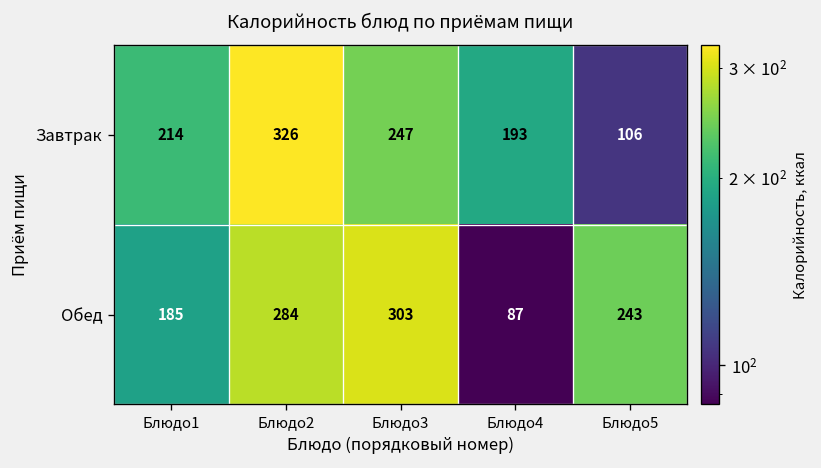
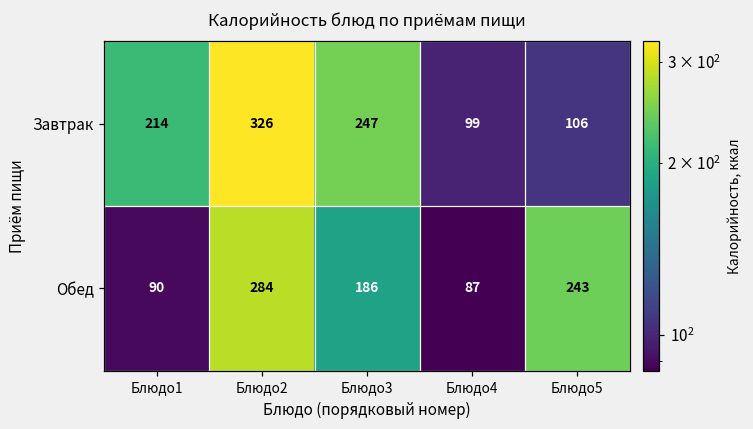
Завтрак, Блюдо4: 193 -> 99
Обед, Блюдо1: 185 -> 90
Обед, Блюдо3: 303 -> 186
